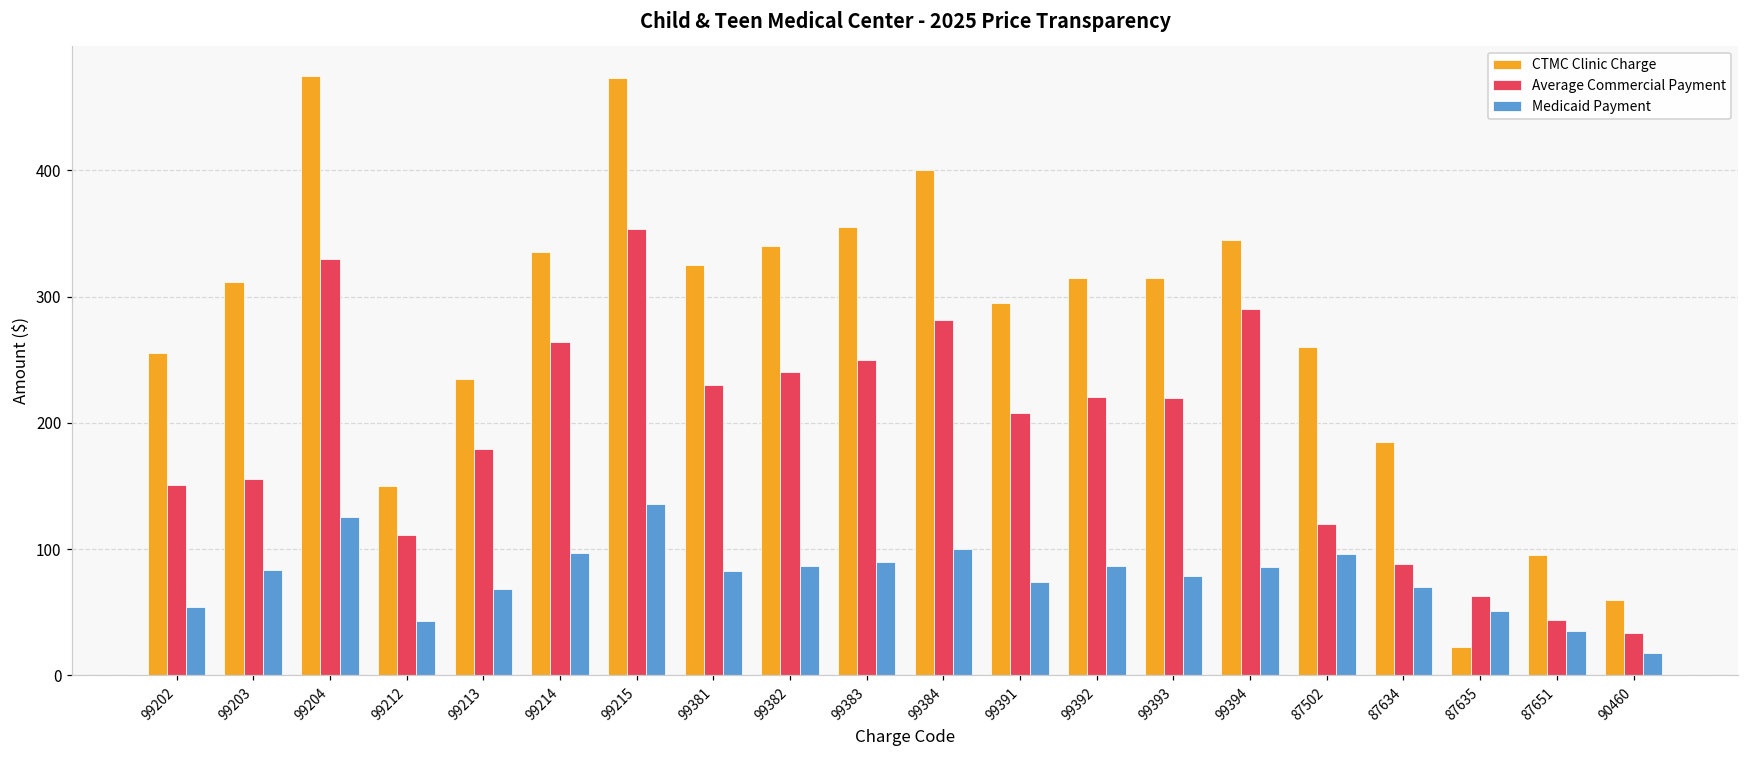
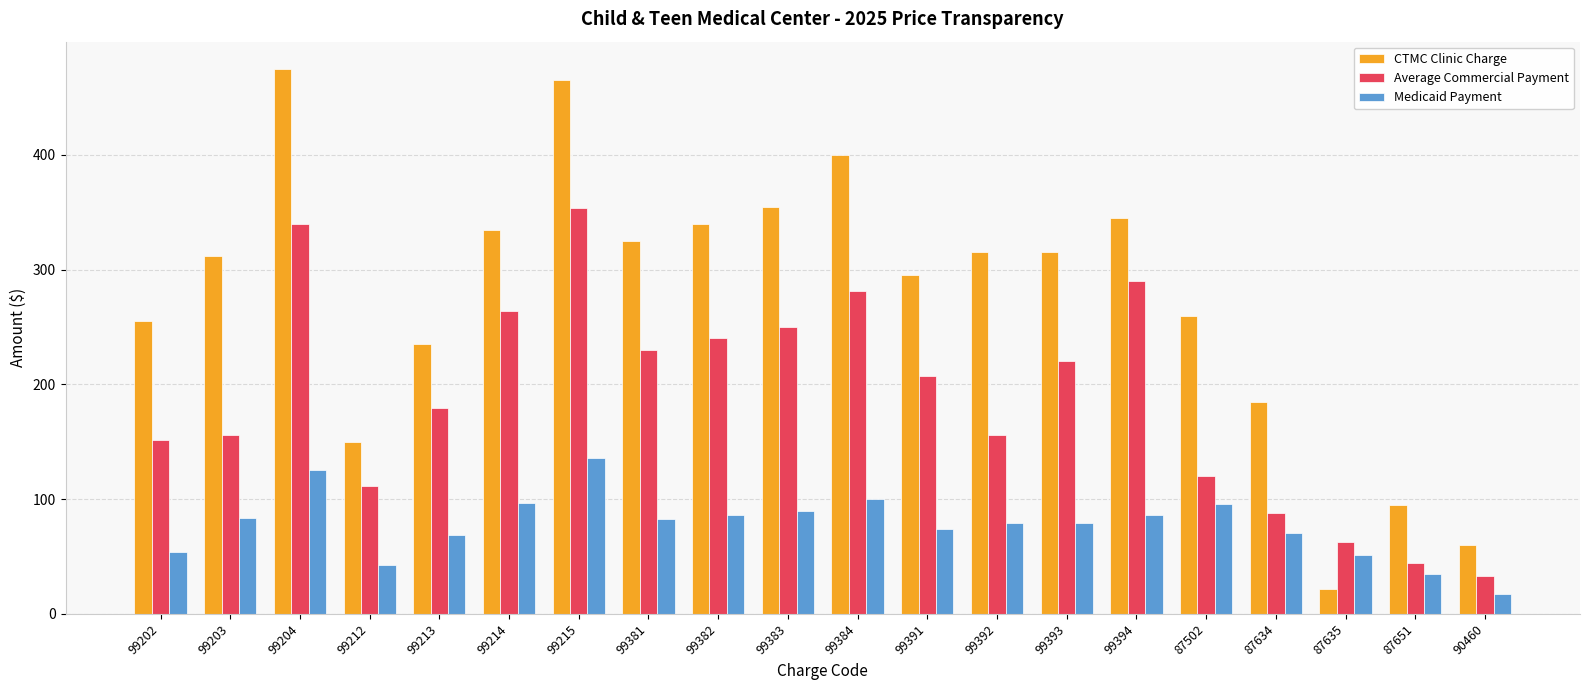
Average Commercial Payment, 99204: 330 -> 340
CTMC Clinic Charge, 99215: 473 -> 465
Average Commercial Payment, 99392: 221 -> 156
Medicaid Payment, 99392: 87 -> 79
